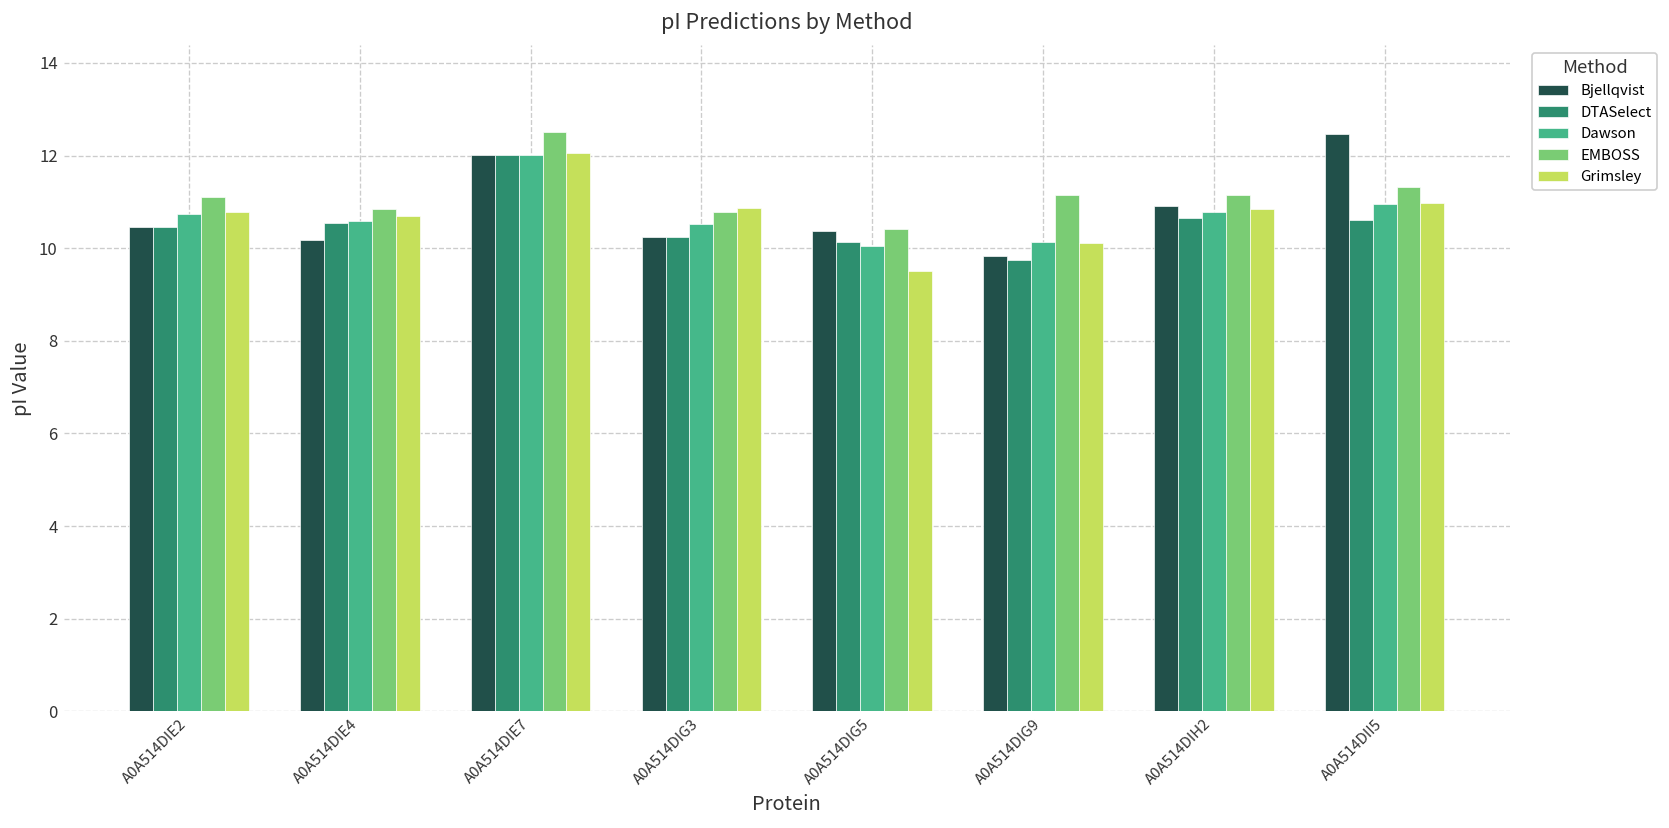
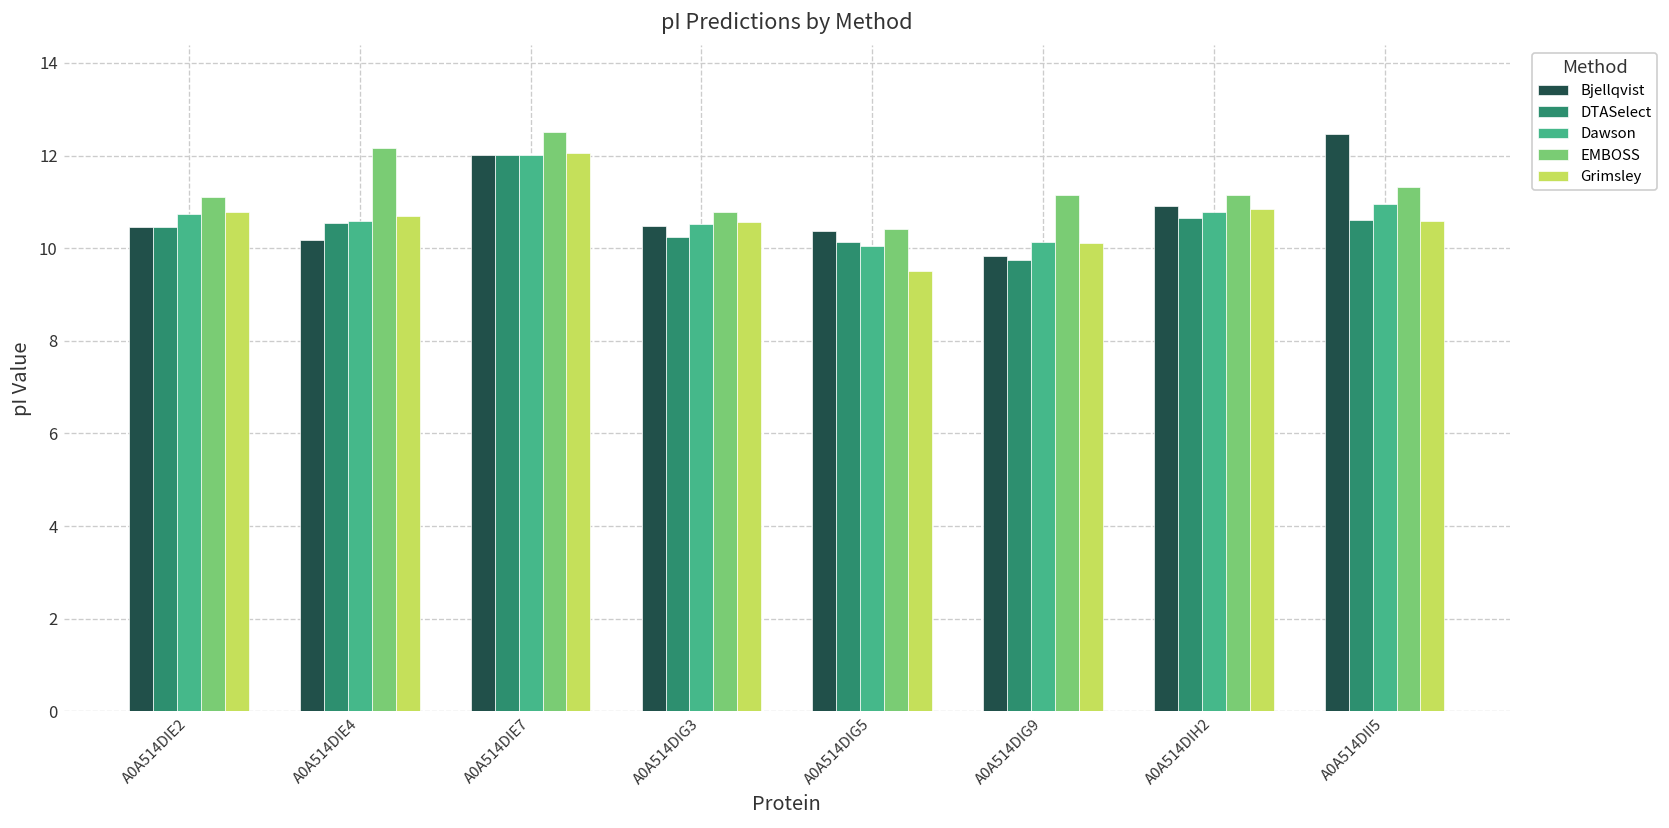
EMBOSS, A0A514DIE4: 10.8 -> 12.2
Bjellqvist, A0A514DIG3: 10.2 -> 10.5
Grimsley, A0A514DIG3: 10.9 -> 10.6
Grimsley, A0A514DII5: 11.0 -> 10.6
